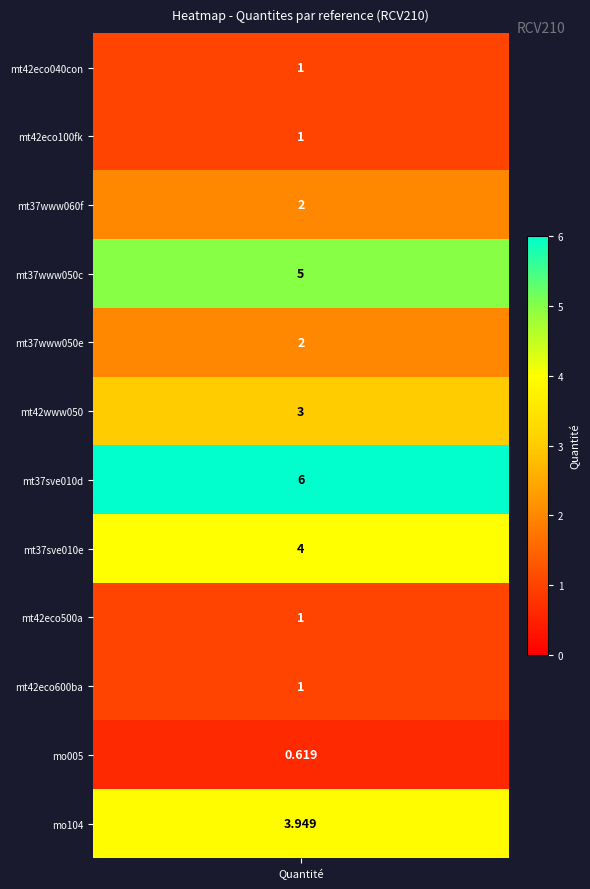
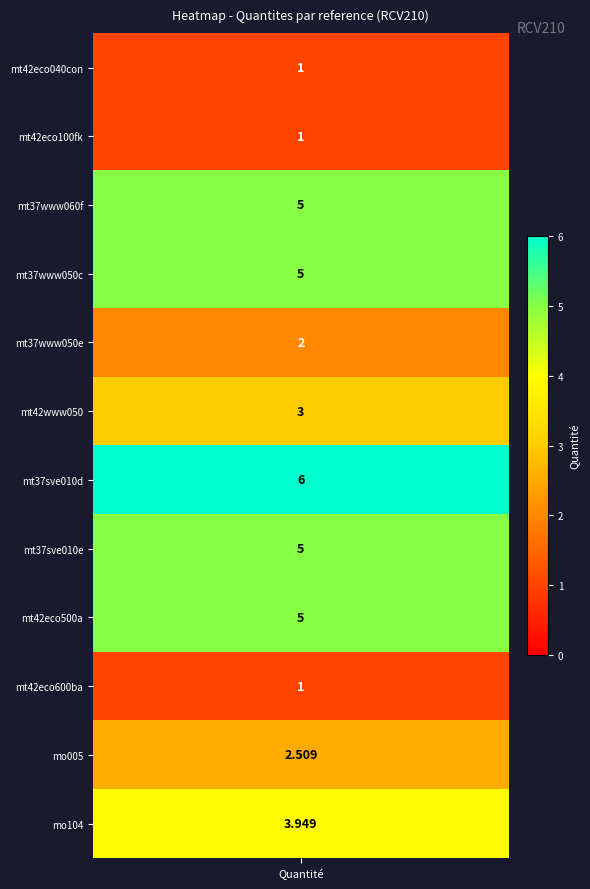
mt37www060f, Quantité: 2 -> 5
mt37sve010e, Quantité: 4 -> 5
mt42eco500a, Quantité: 1 -> 5
mo005, Quantité: 0.619 -> 2.509
